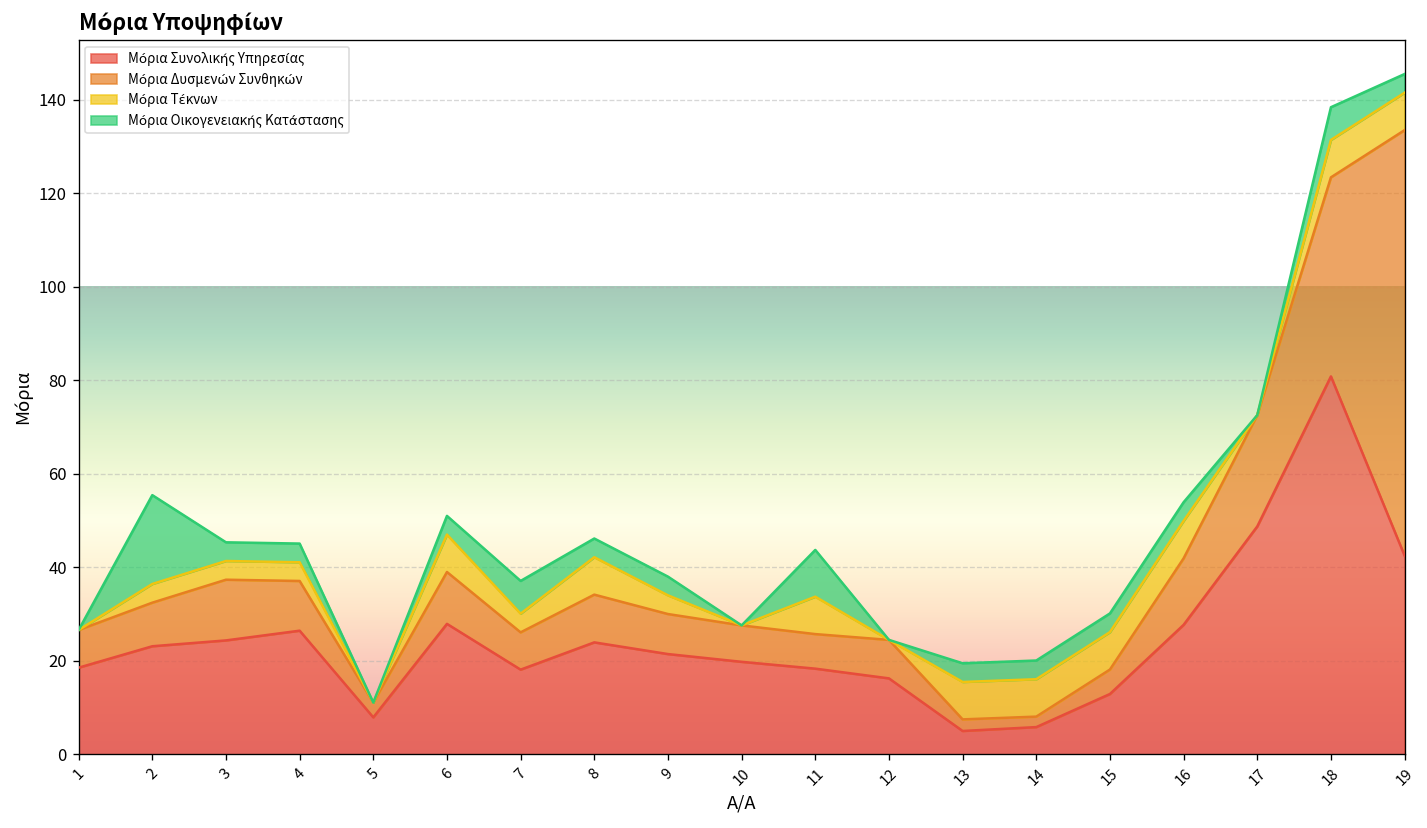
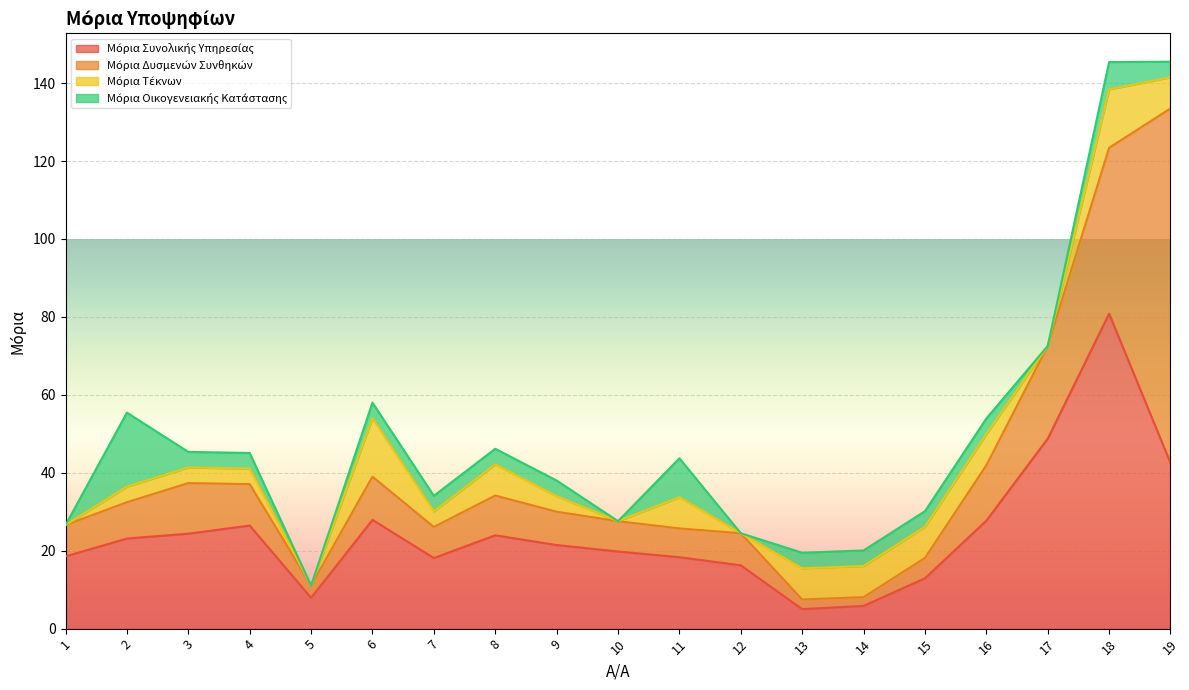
Μόρια Τέκνων, 6: 8 -> 15
Μόρια Οικογενειακής Κατάστασης, 7: 7 -> 4
Μόρια Τέκνων, 18: 8 -> 15
